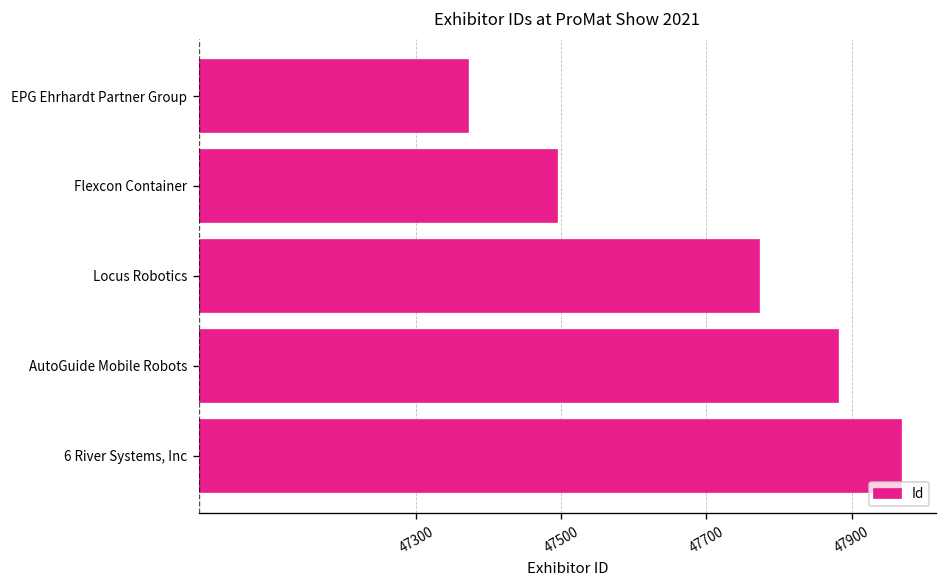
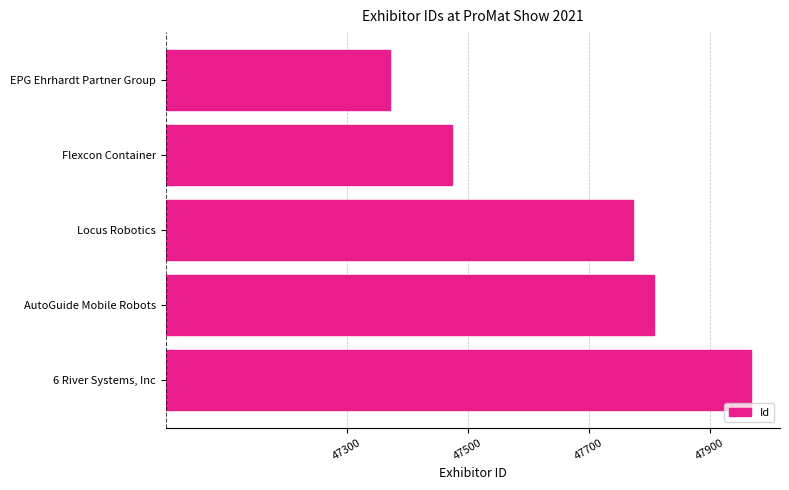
Flexcon Container: 47490 -> 47470
AutoGuide Mobile Robots: 47880 -> 47810
